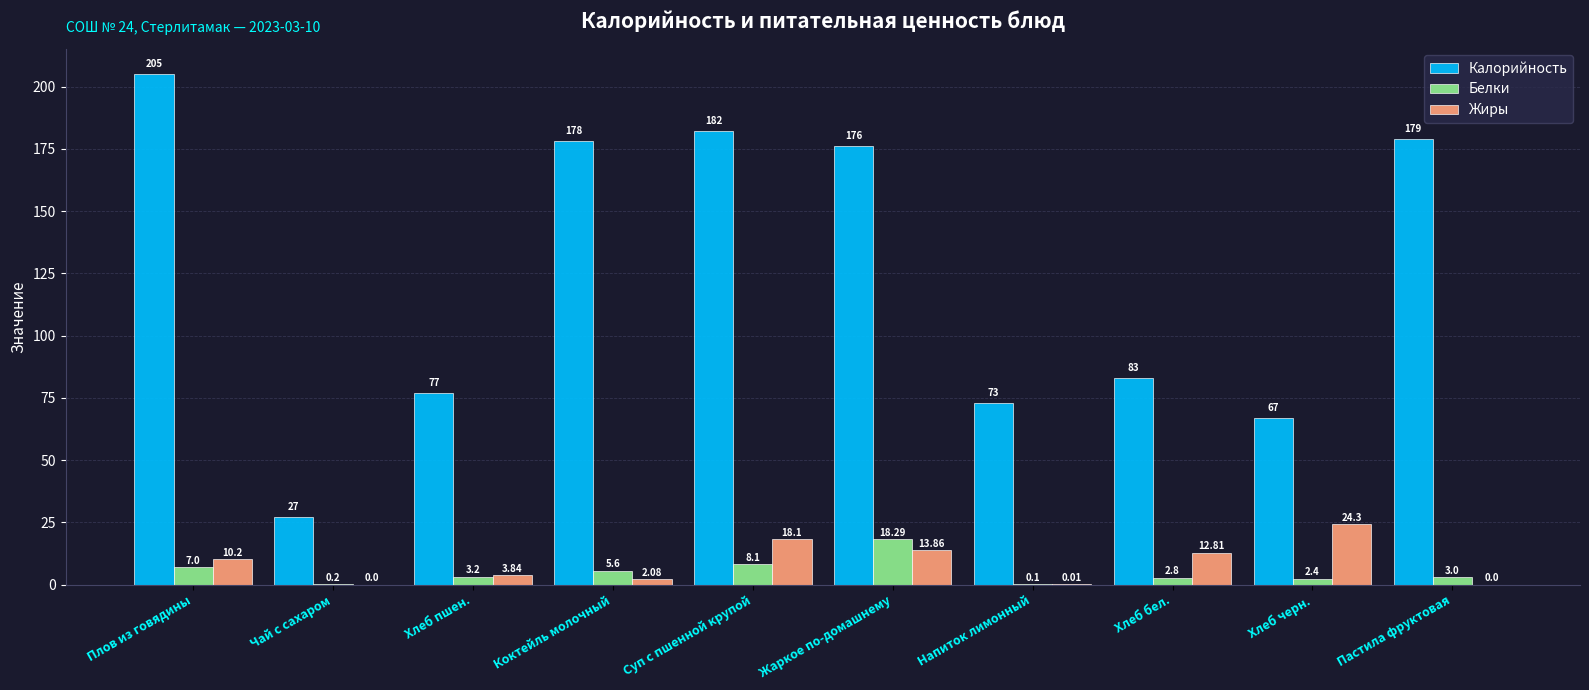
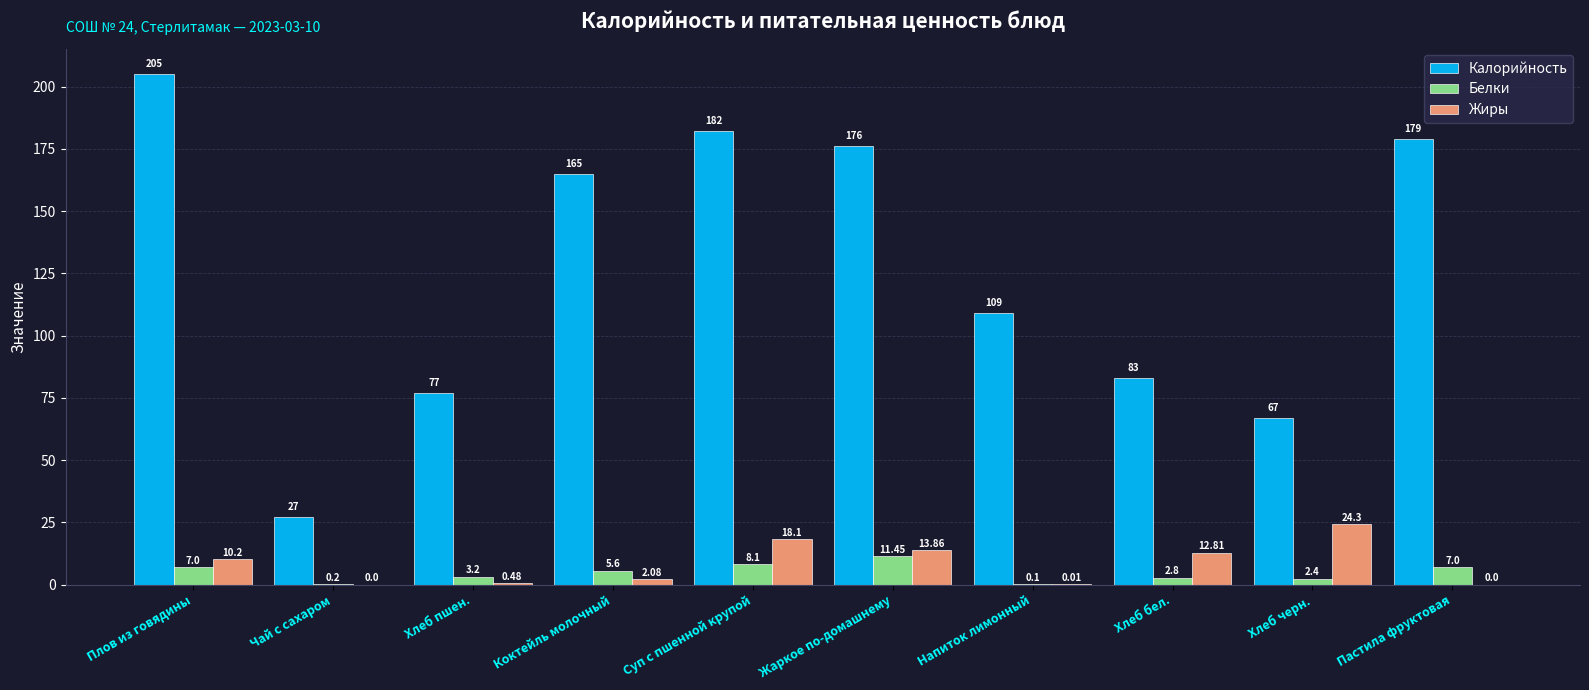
Жиры, Хлеб пшен.: 3.84 -> 0.48
Калорийность, Коктейль молочный: 178 -> 165
Белки, Жаркое по-домашнему: 18.29 -> 11.45
Калорийность, Напиток лимонный: 73 -> 109
Белки, Пастила фруктовая: 3.0 -> 7.0
